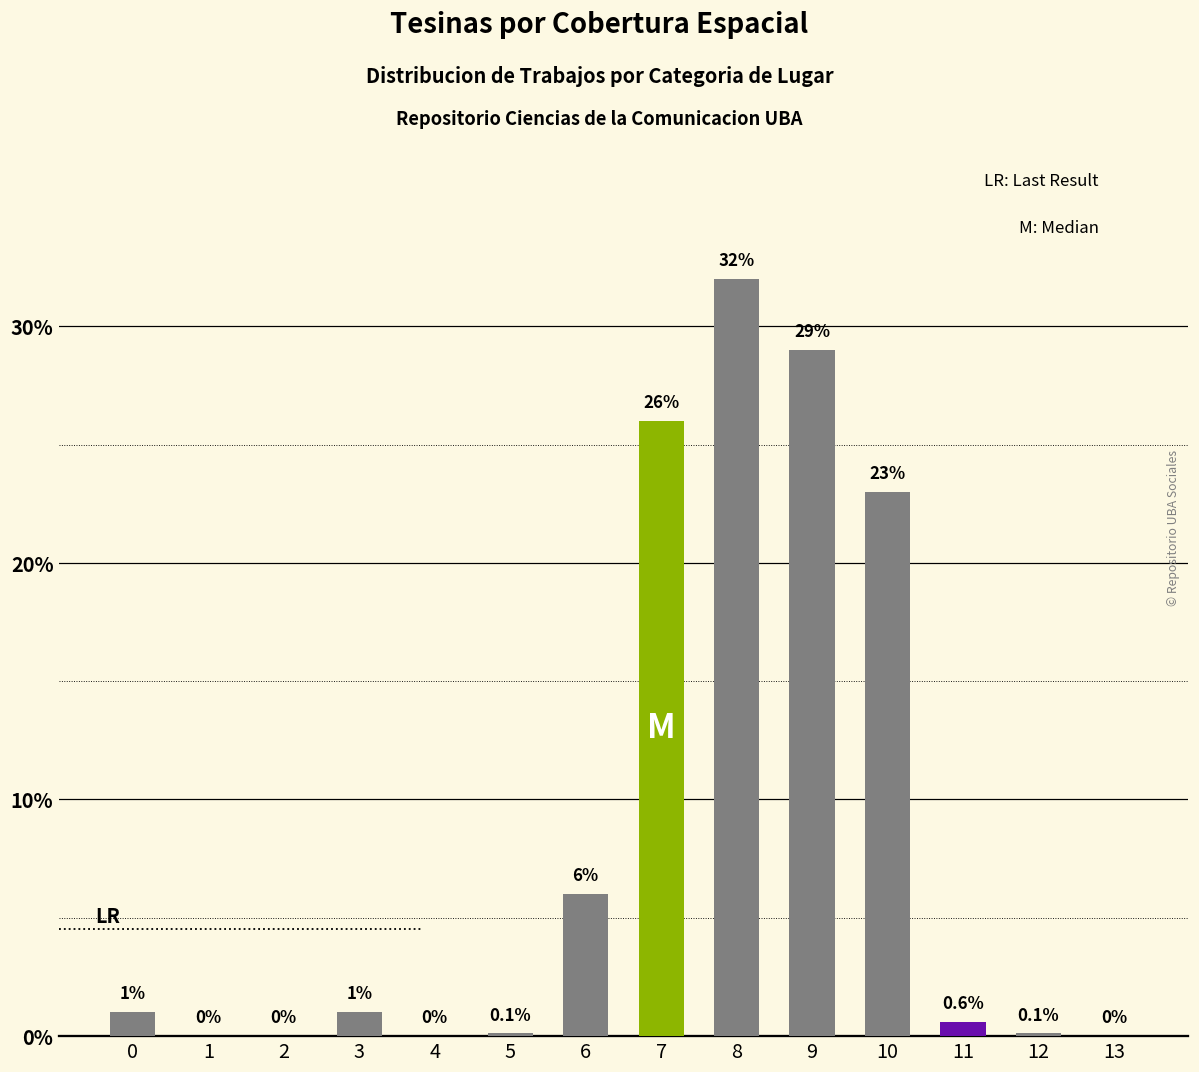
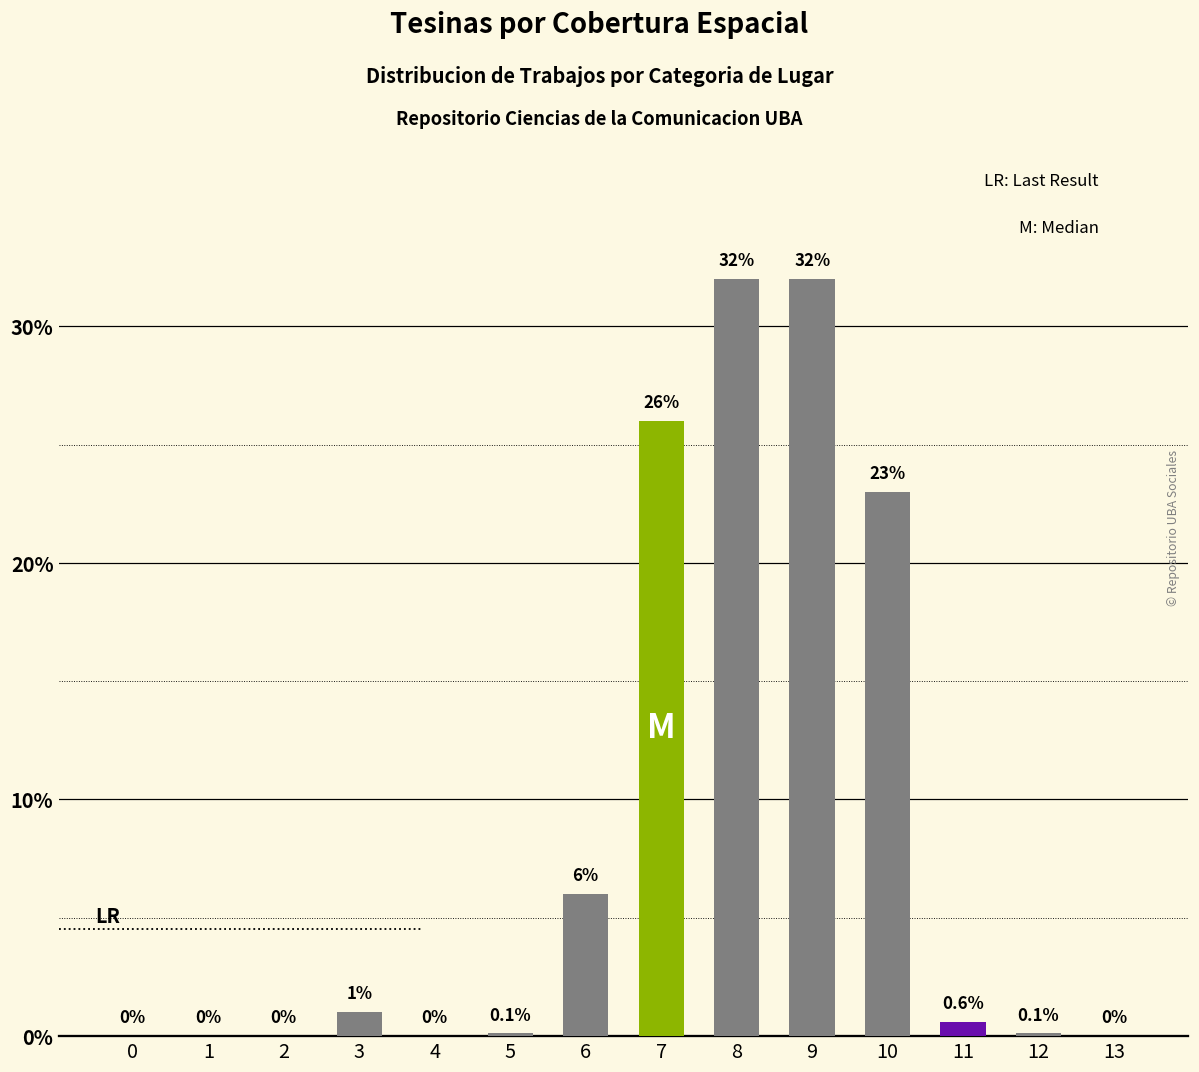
0: 1% -> 0%
9: 29% -> 32%
